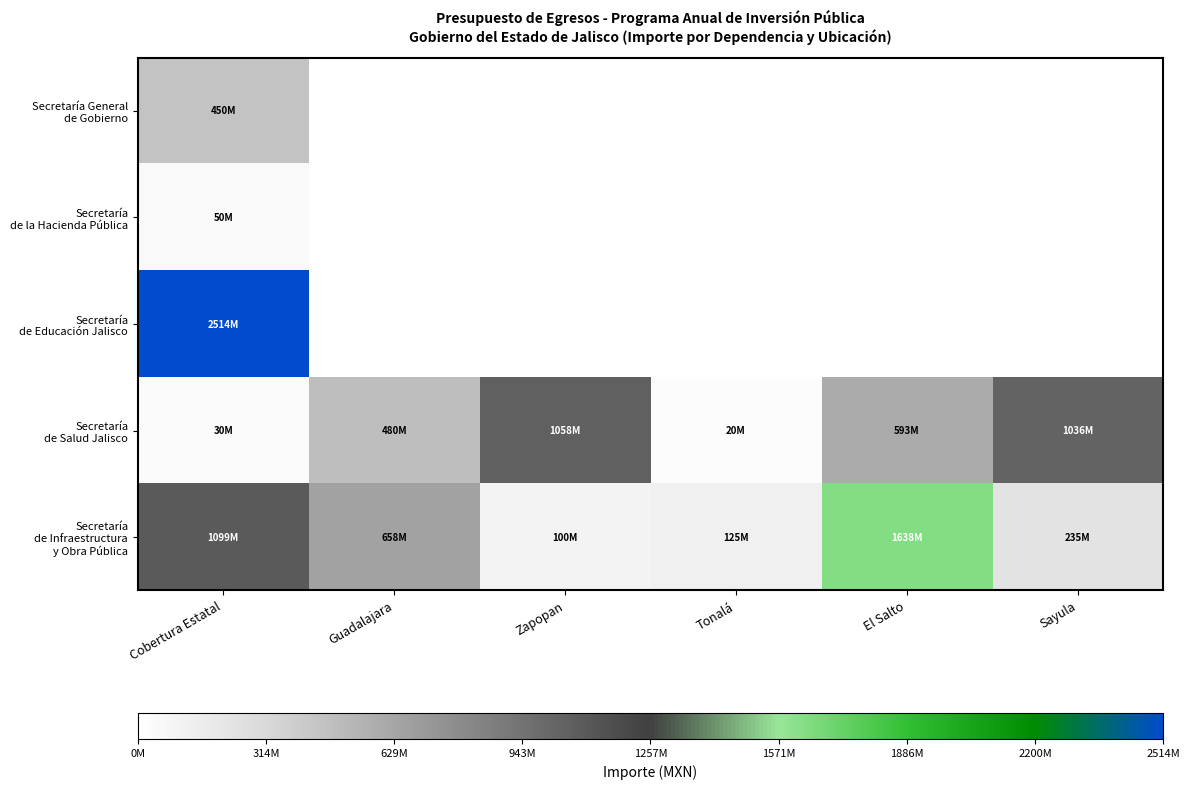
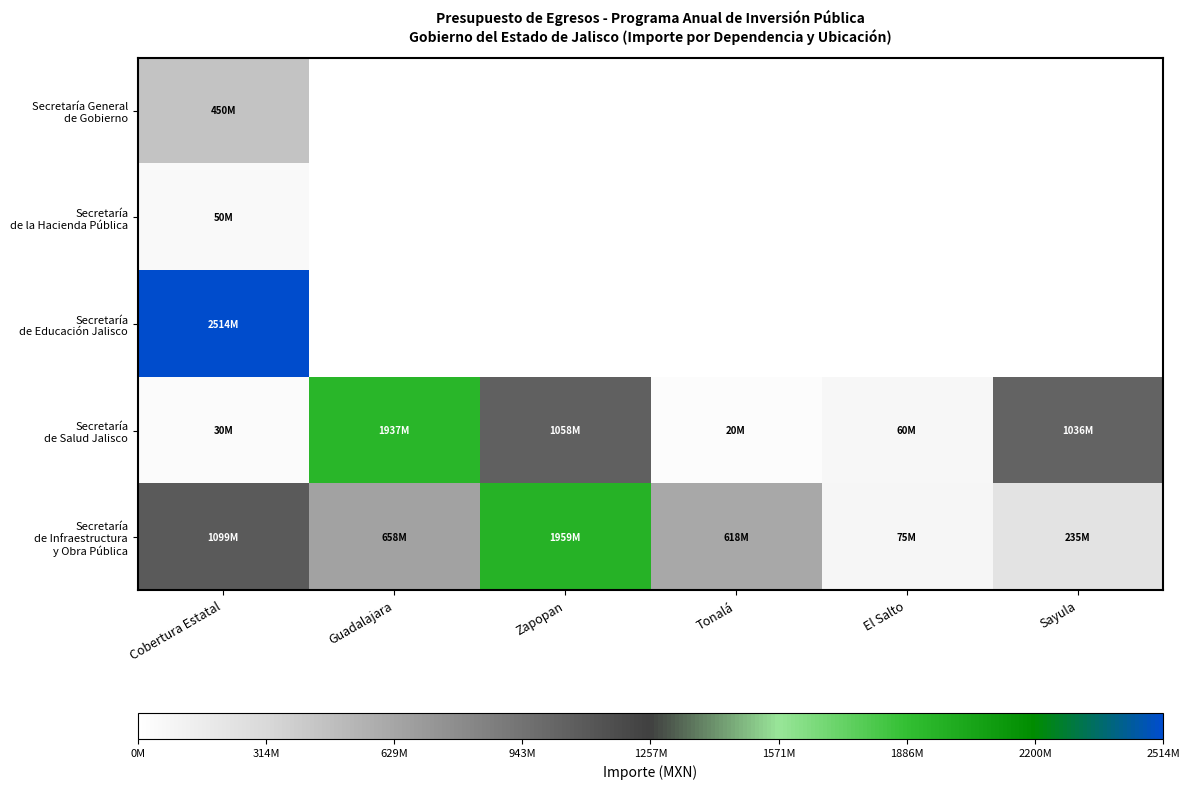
Secretaría de Salud Jalisco, Guadalajara: 480M -> 1937M
Secretaría de Salud Jalisco, El Salto: 593M -> 60M
Secretaría de Infraestructura y Obra Pública, Zapopan: 100M -> 1959M
Secretaría de Infraestructura y Obra Pública, Tonalá: 125M -> 618M
Secretaría de Infraestructura y Obra Pública, El Salto: 1638M -> 75M
